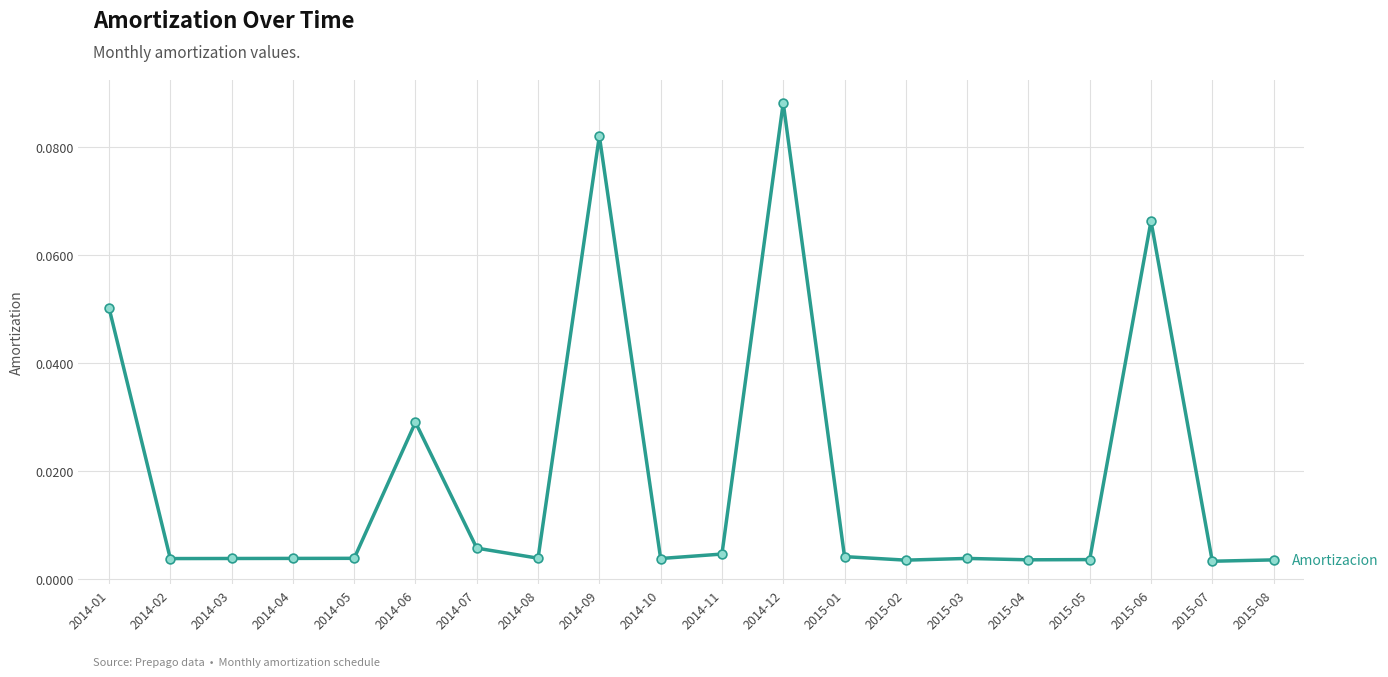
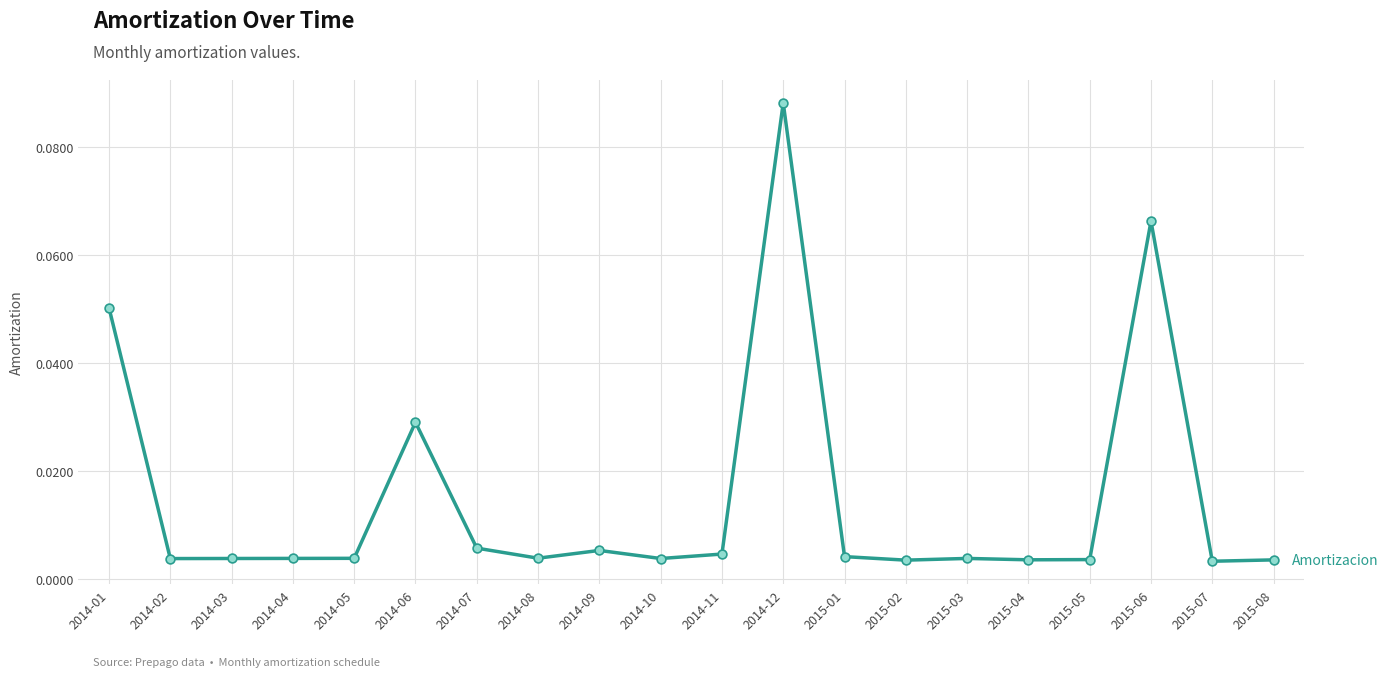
2014-09: 0.082 -> 0.005
